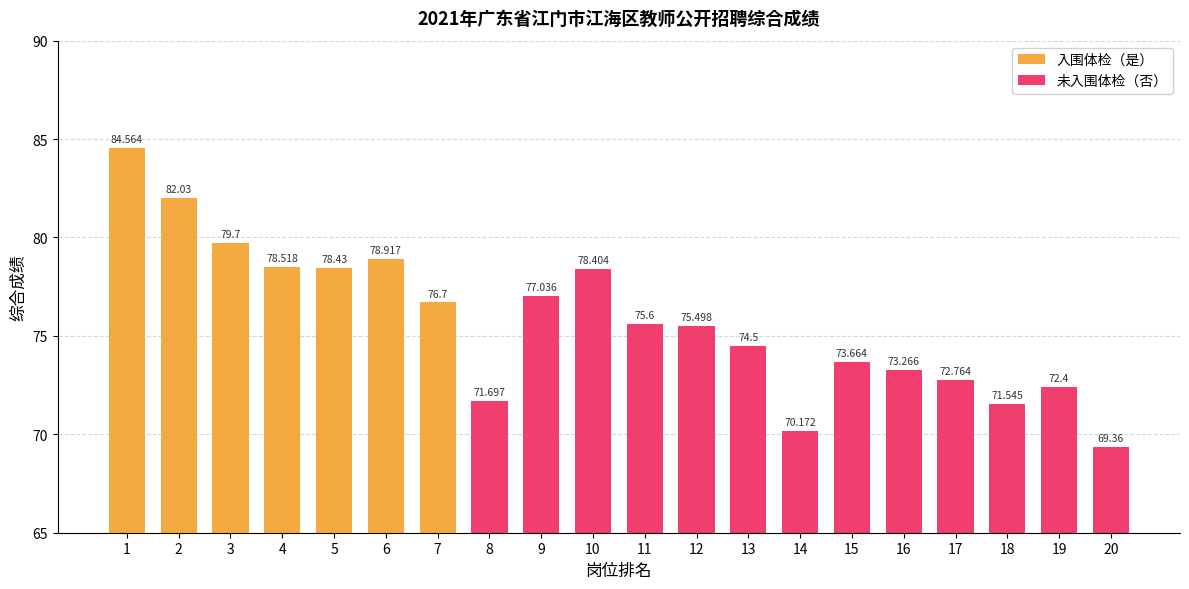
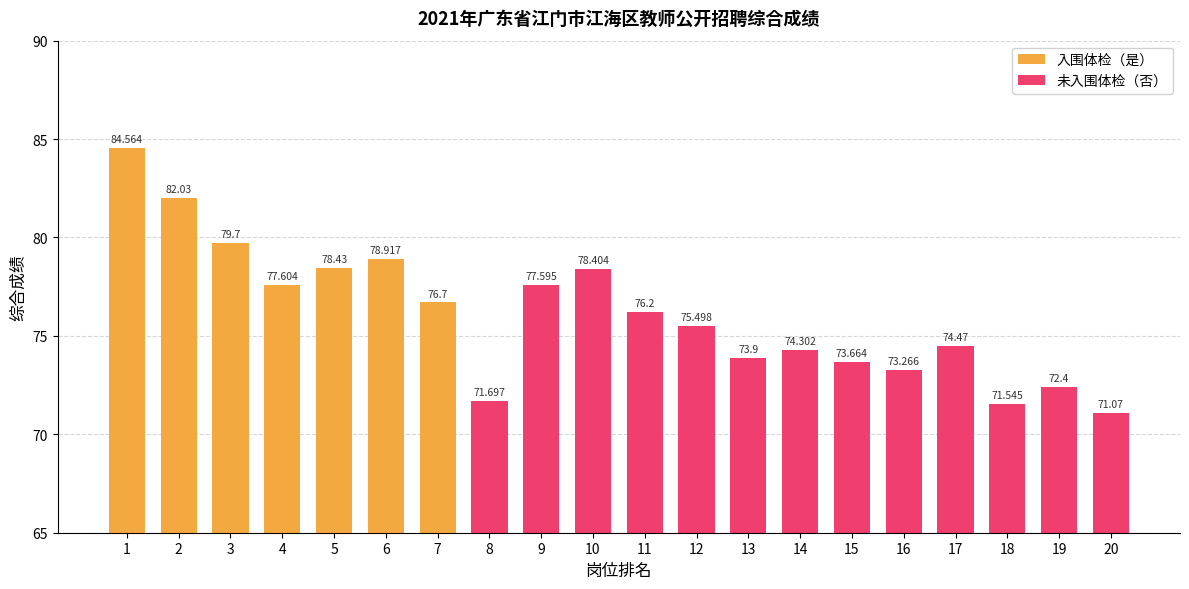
入围体检（是）, 4: 78.518 -> 77.604
未入围体检（否）, 9: 77.036 -> 77.595
未入围体检（否）, 11: 75.6 -> 76.2
未入围体检（否）, 13: 74.5 -> 73.9
未入围体检（否）, 14: 70.172 -> 74.302
未入围体检（否）, 17: 72.764 -> 74.47
未入围体检（否）, 20: 69.36 -> 71.07
